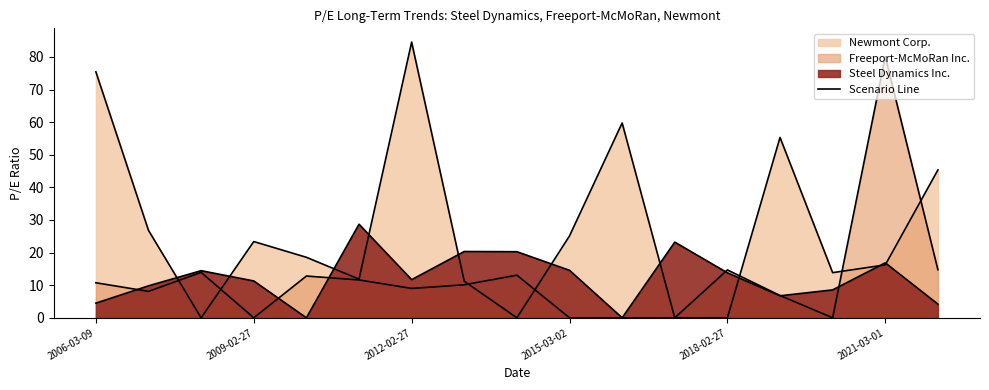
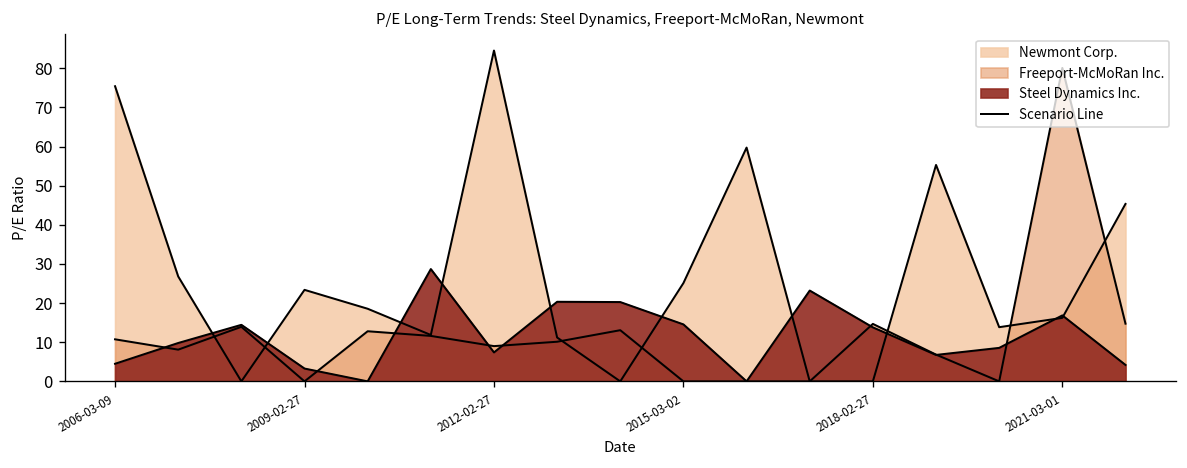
Steel Dynamics Inc., 2009-02-27: 11 -> 3
Steel Dynamics Inc., 2012-02-27: 12 -> 7
